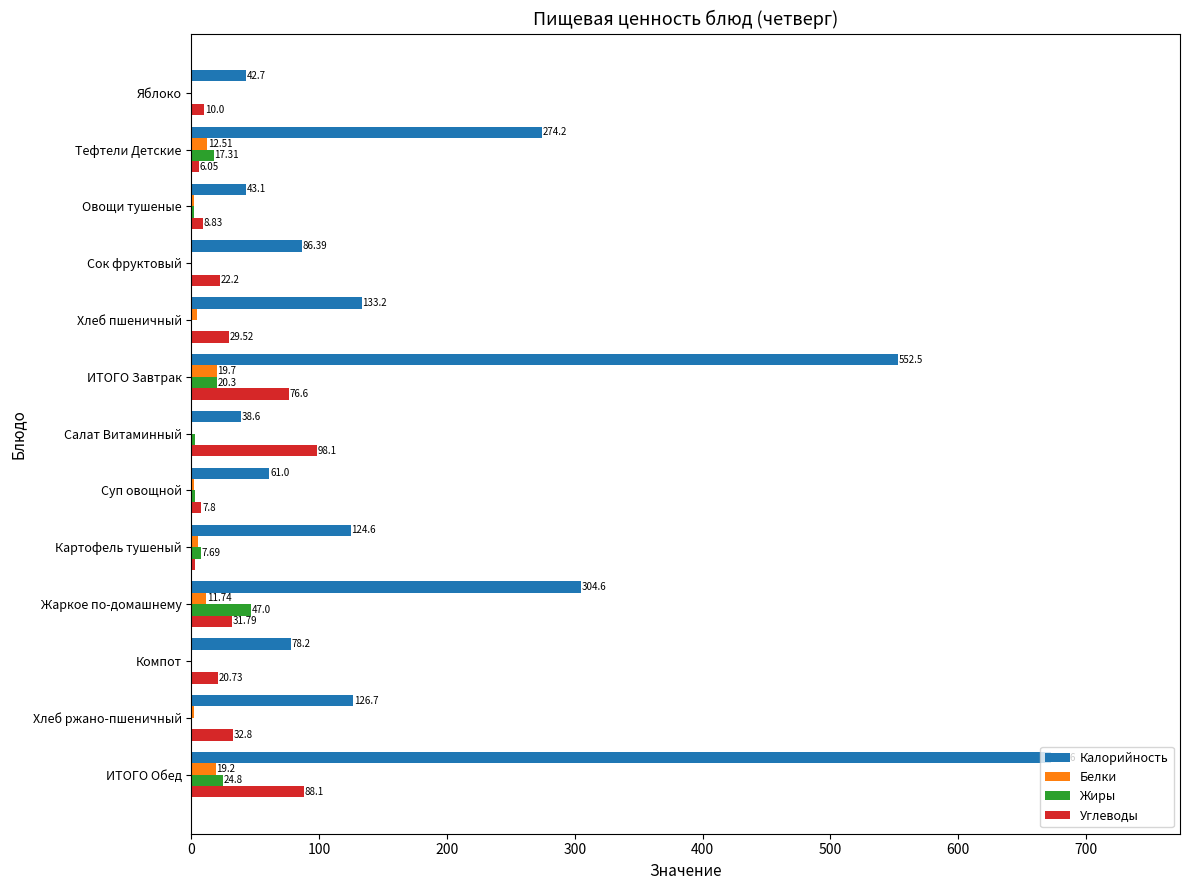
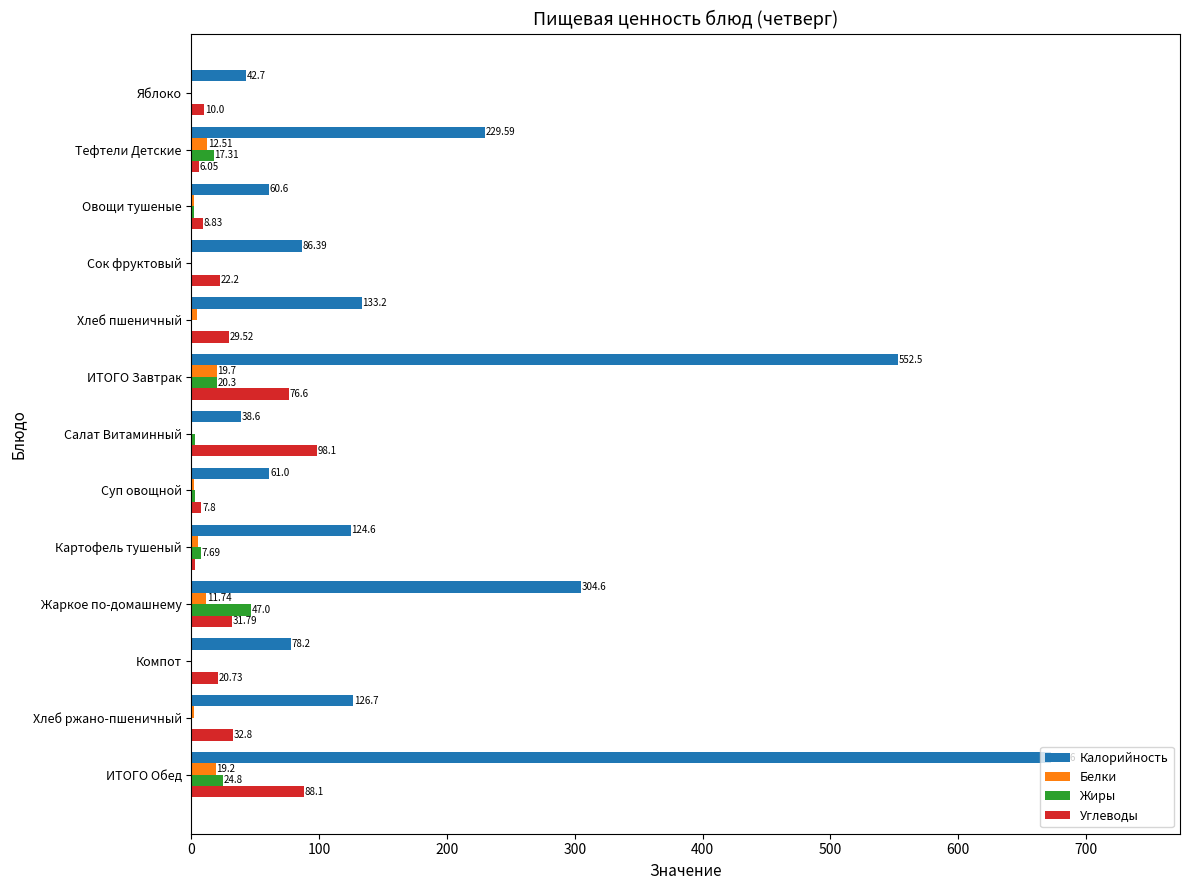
Калорийность, Тефтели Детские: 274.2 -> 229.59
Калорийность, Овощи тушеные: 43.1 -> 60.6
